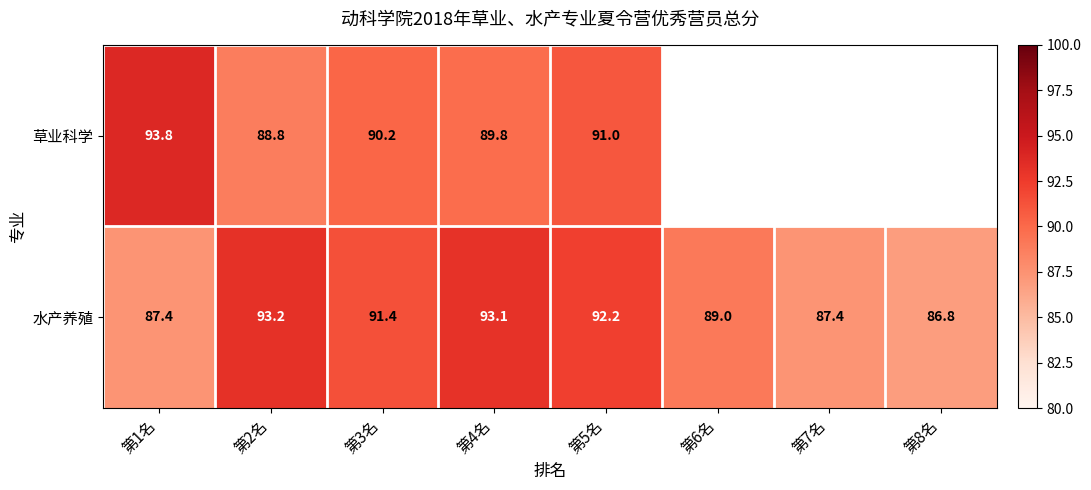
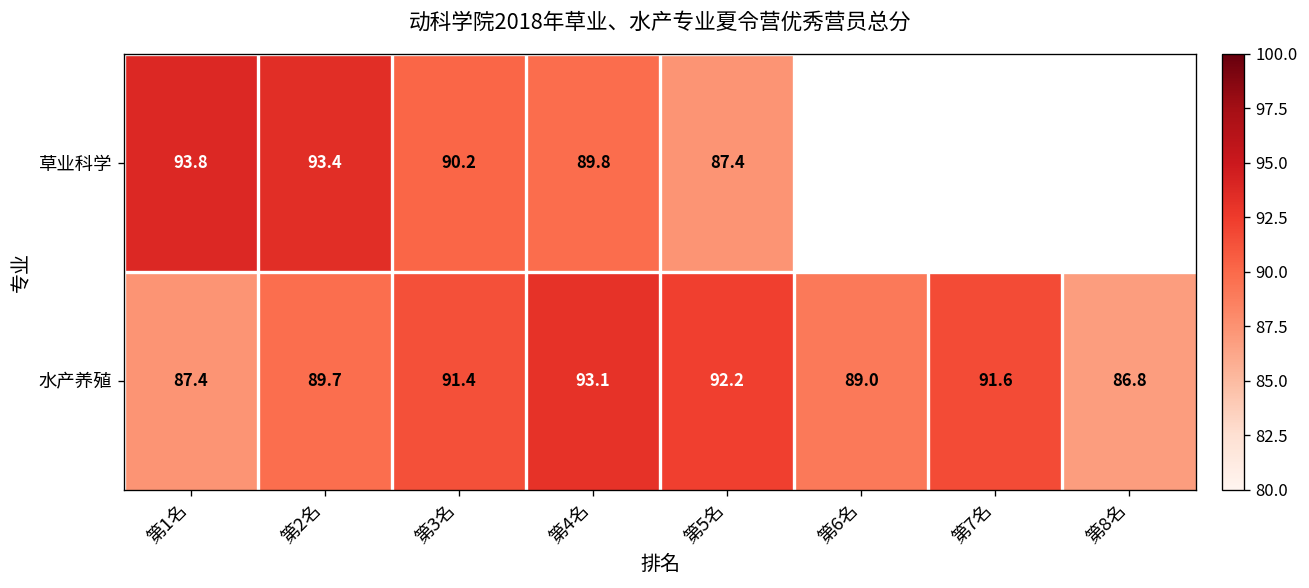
草业科学, 第2名: 88.8 -> 93.4
草业科学, 第5名: 91.0 -> 87.4
水产养殖, 第2名: 93.2 -> 89.7
水产养殖, 第7名: 87.4 -> 91.6
